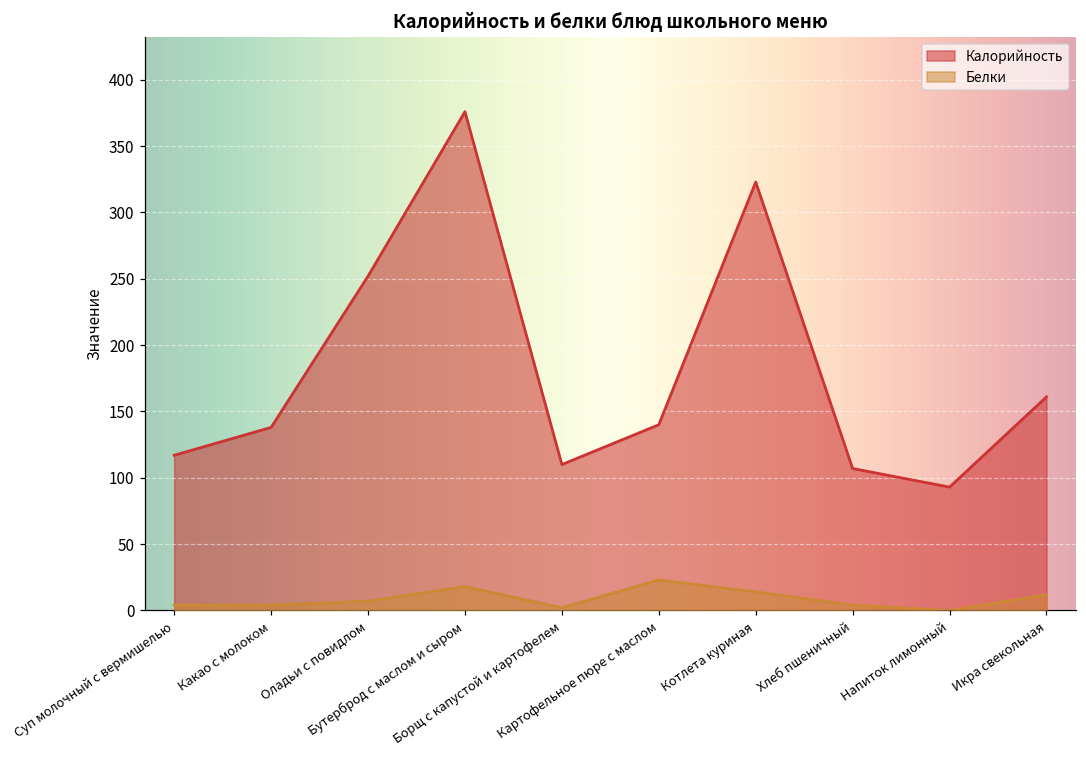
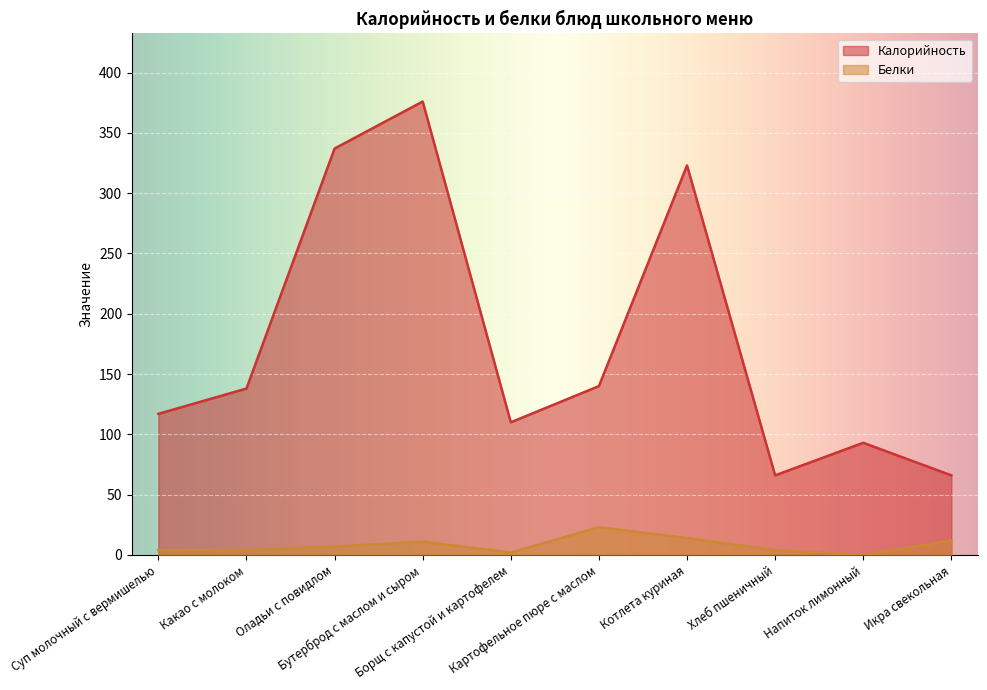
Калорийность, Оладьи с повидлом: 252 -> 337
Белки, Бутерброд с маслом и сыром: 18 -> 11
Калорийность, Хлеб пшеничный: 107 -> 66
Калорийность, Икра свекольная: 161 -> 66
